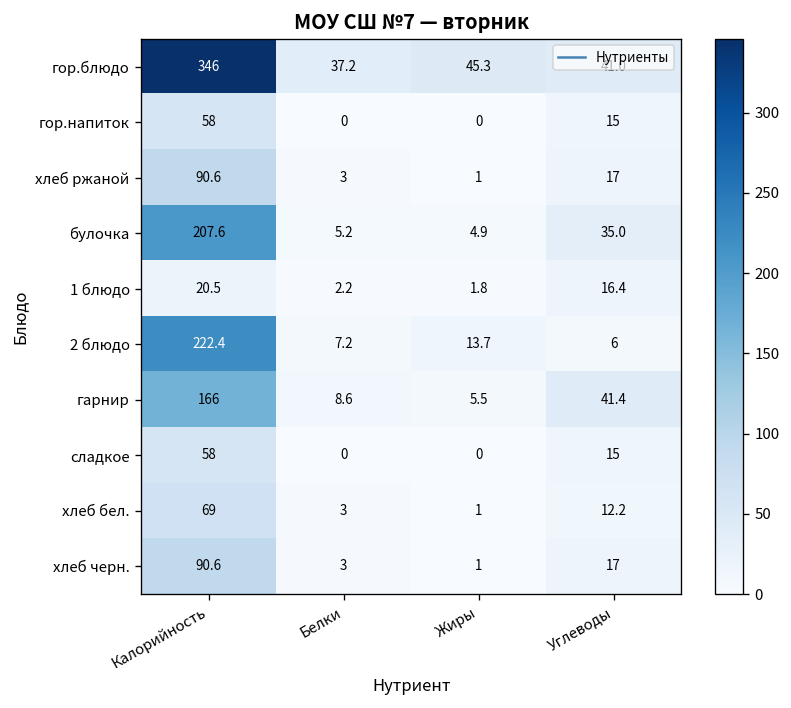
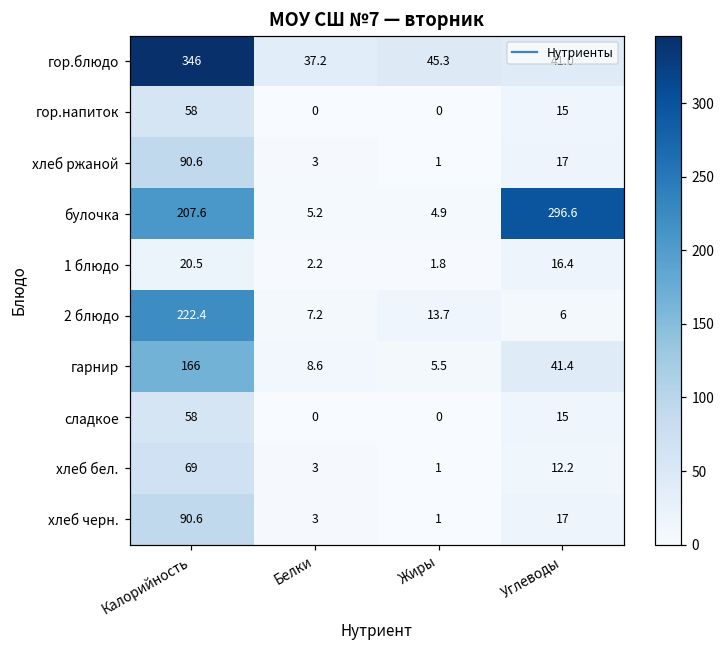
булочка, Углеводы: 35.0 -> 296.6
